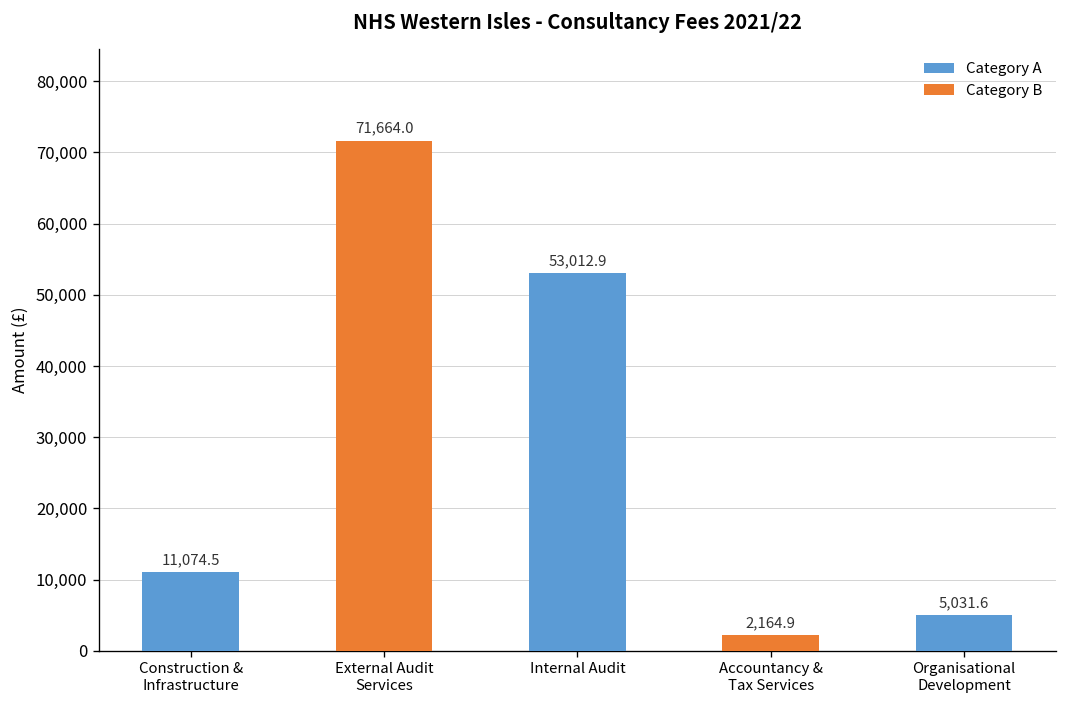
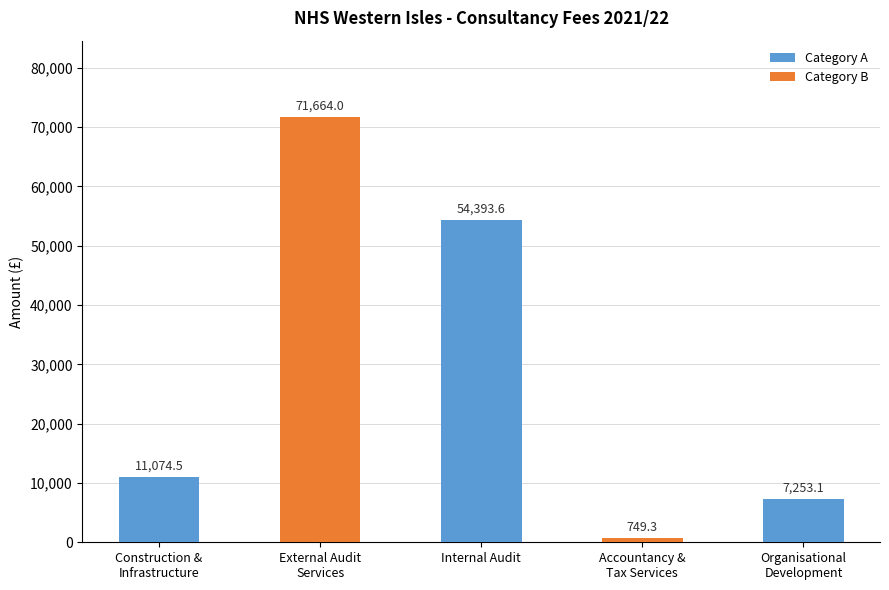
Internal Audit: 53,012.9 -> 54,393.6
Accountancy & Tax Services: 2,164.9 -> 749.3
Organisational Development: 5,031.6 -> 7,253.1
